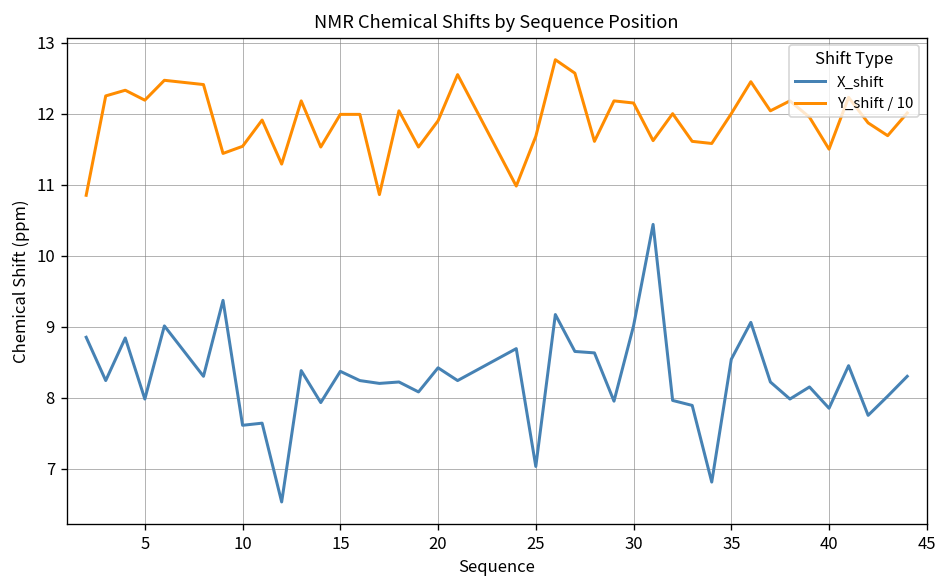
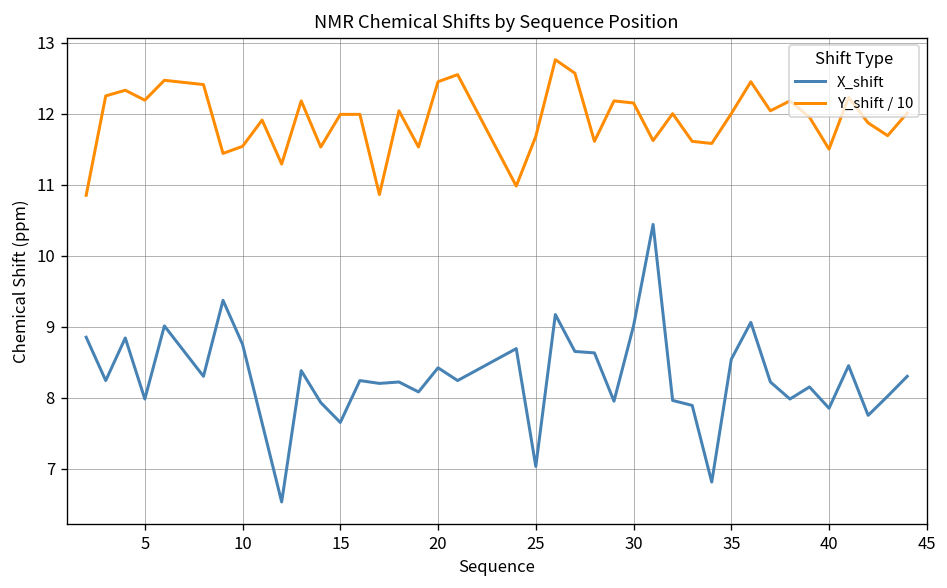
X_shift, 10: 7.6 -> 8.8
X_shift, 15: 8.4 -> 7.7
Y_shift / 10, 20: 11.9 -> 12.5
